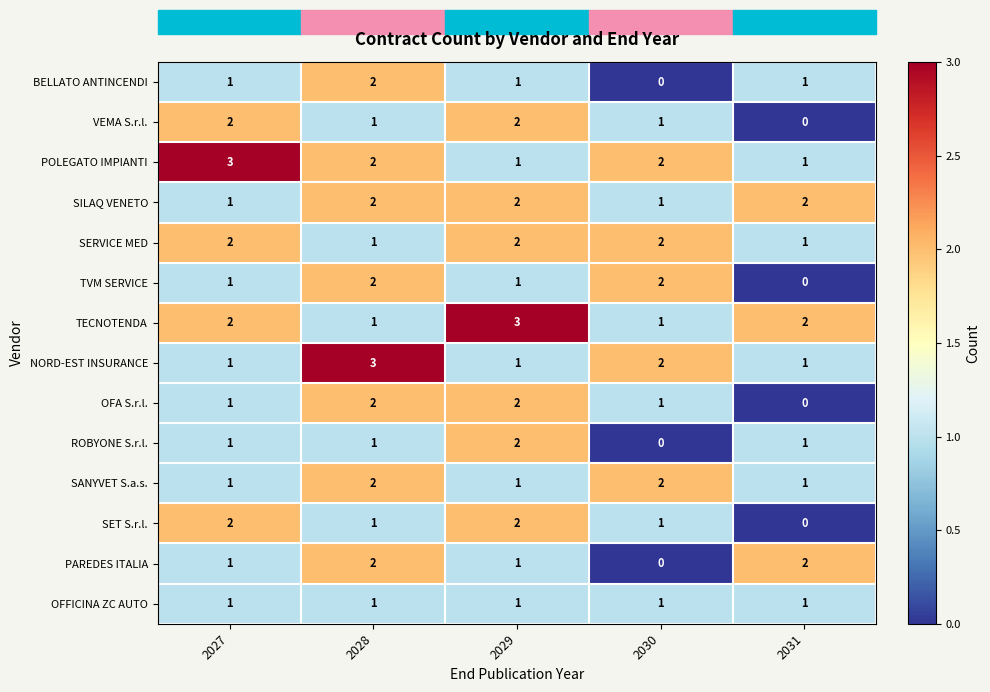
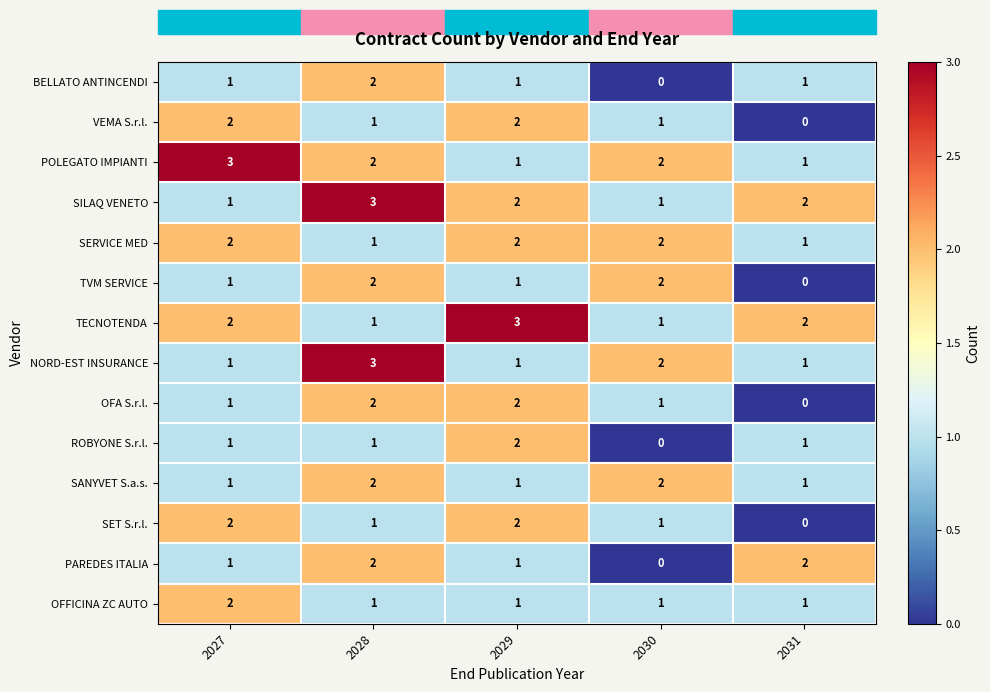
SILAQ VENETO, 2028: 2 -> 3
OFFICINA ZC AUTO, 2027: 1 -> 2
